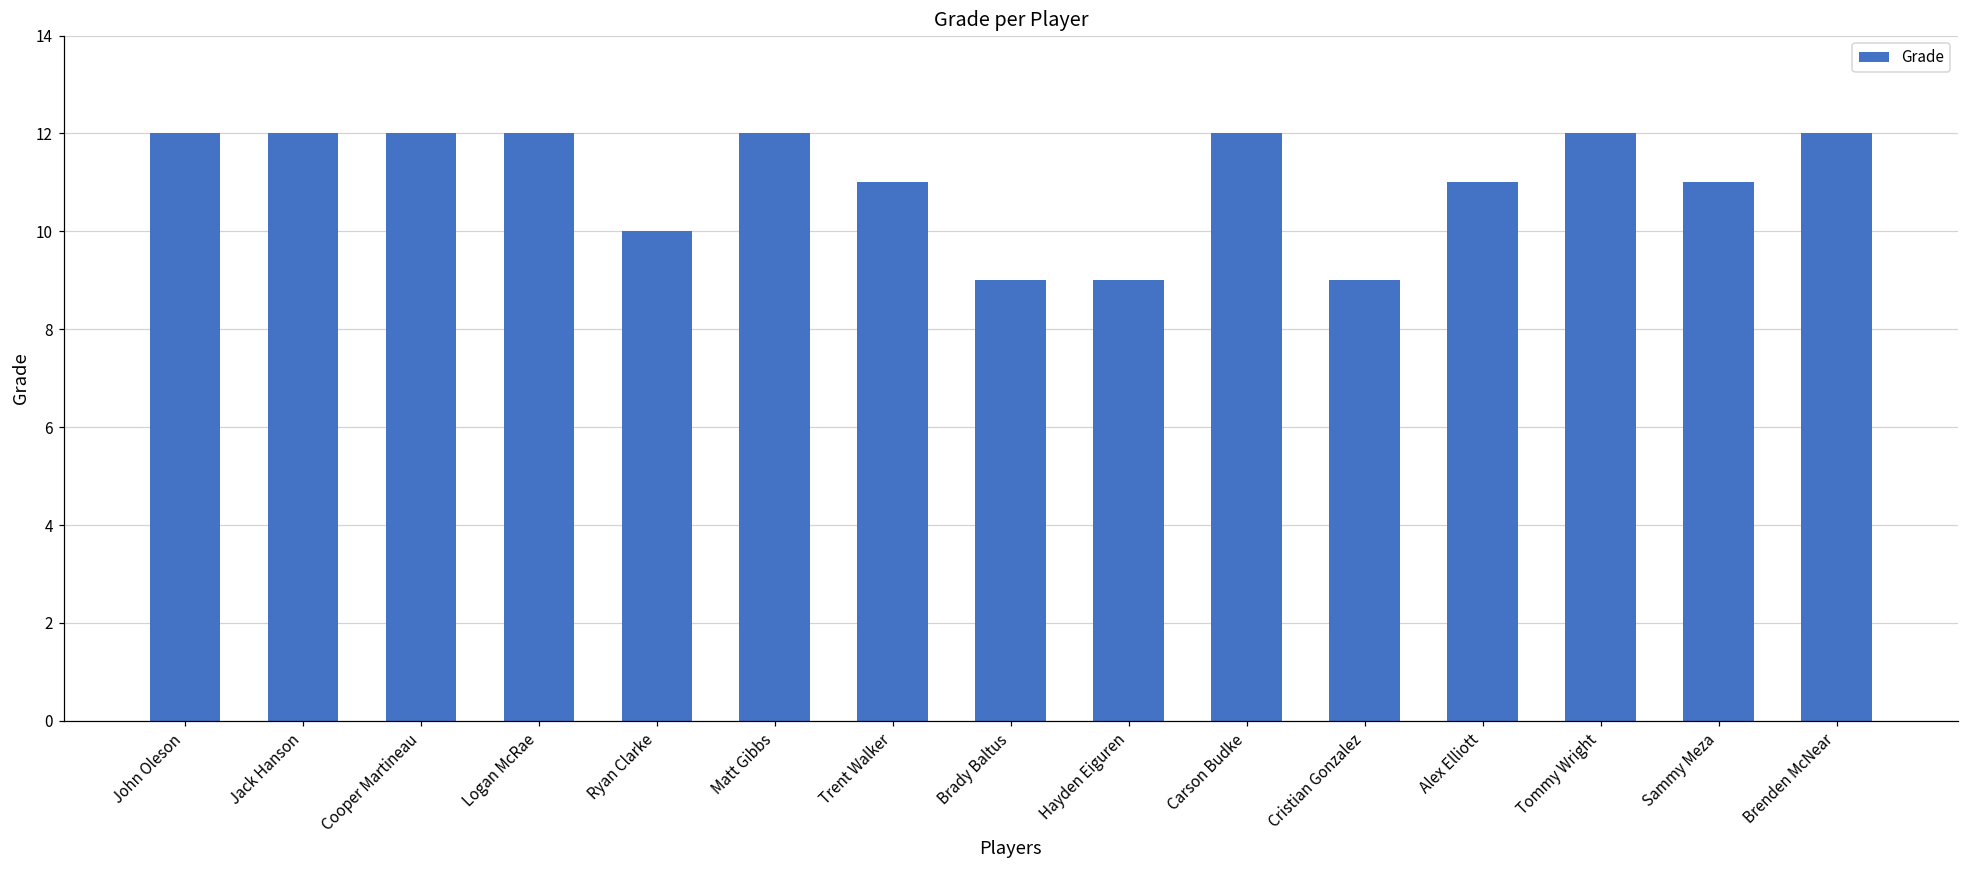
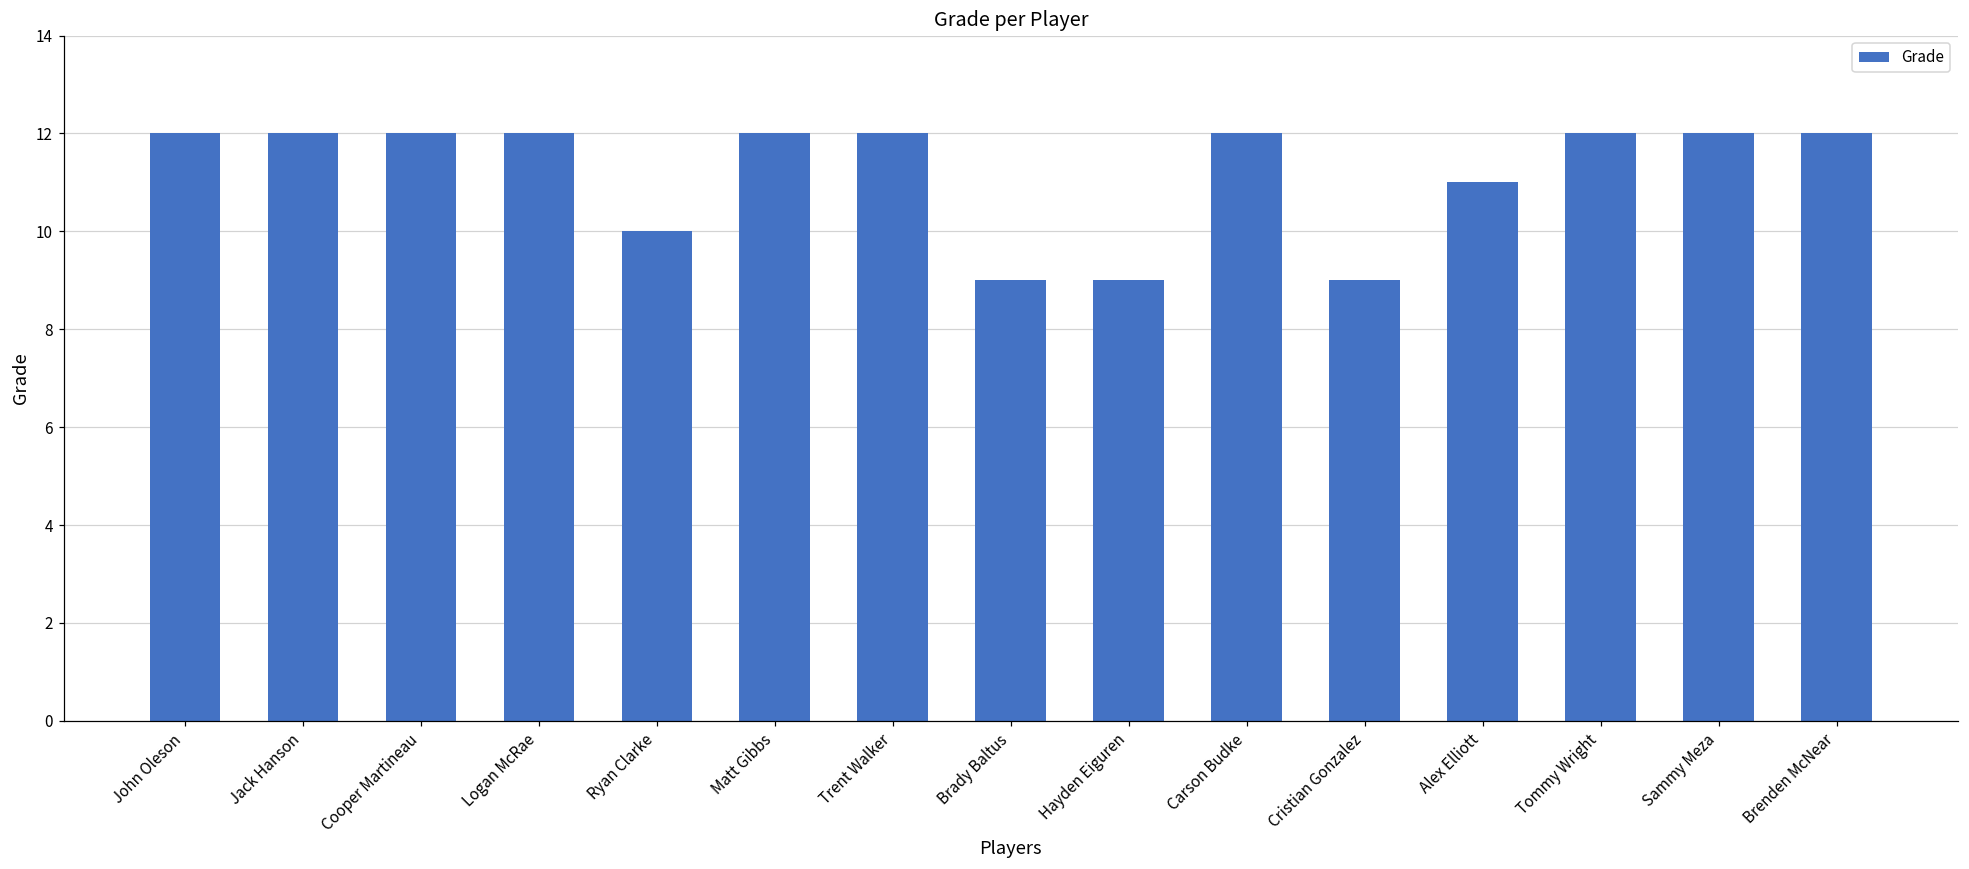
Trent Walker: 11 -> 12
Sammy Meza: 11 -> 12
